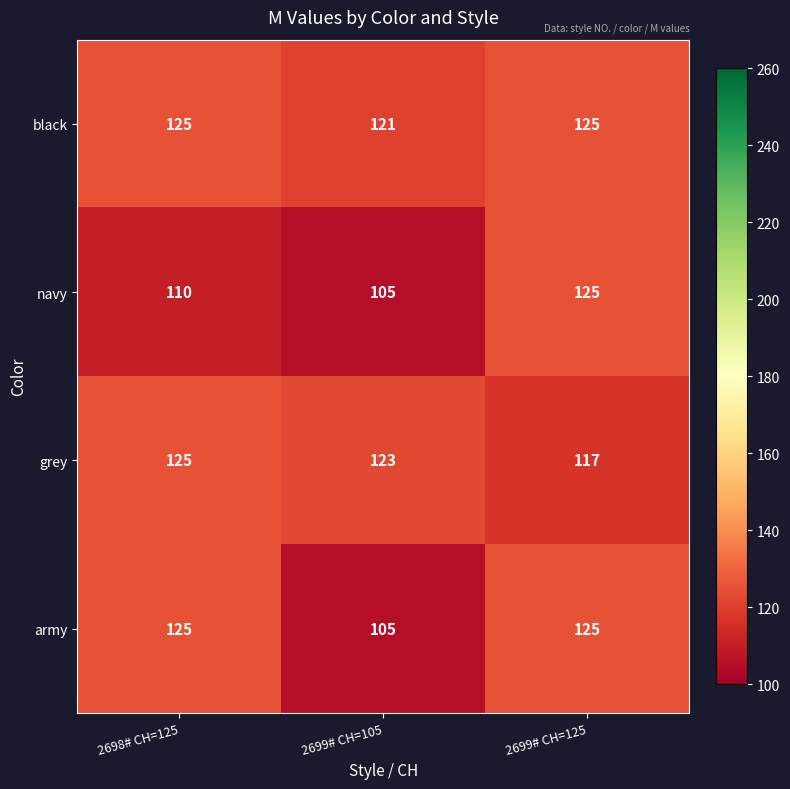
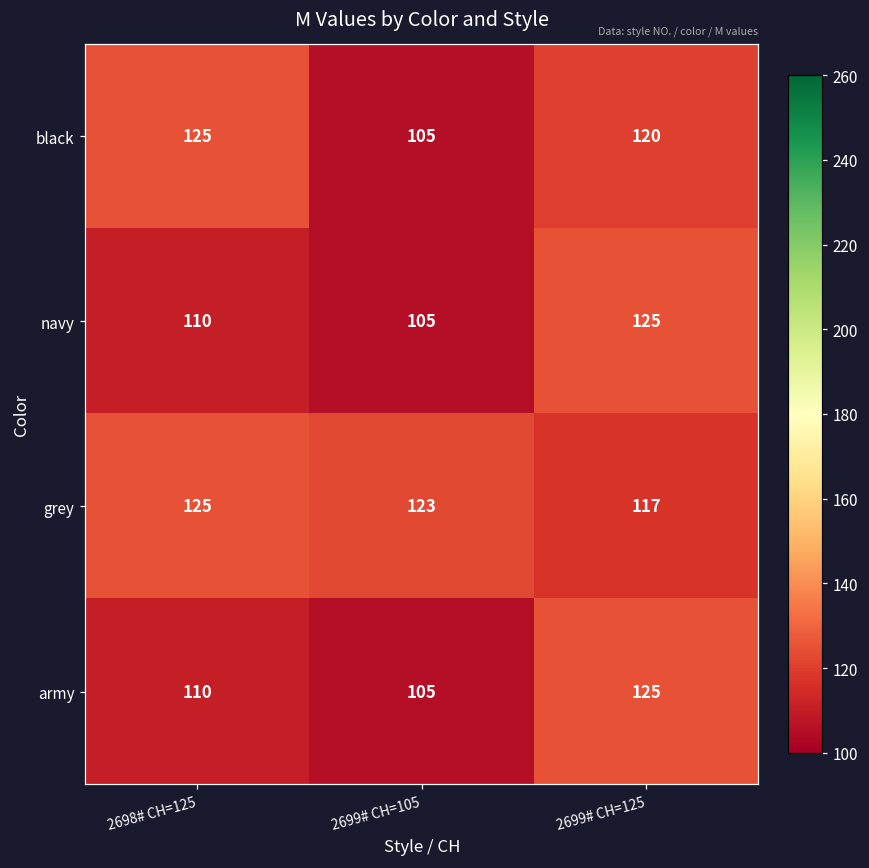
black, 2699# CH=105: 121 -> 105
black, 2699# CH=125: 125 -> 120
army, 2698# CH=125: 125 -> 110
